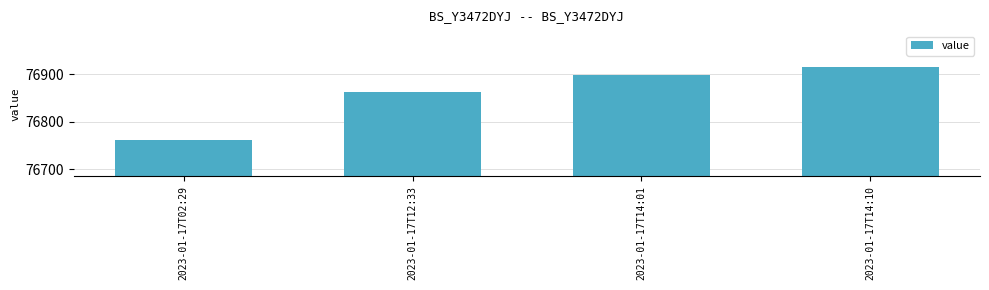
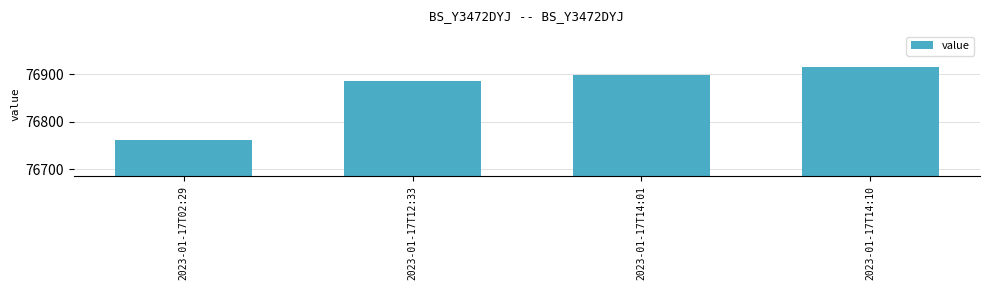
2023-01-17T12:33: 76860 -> 76890
